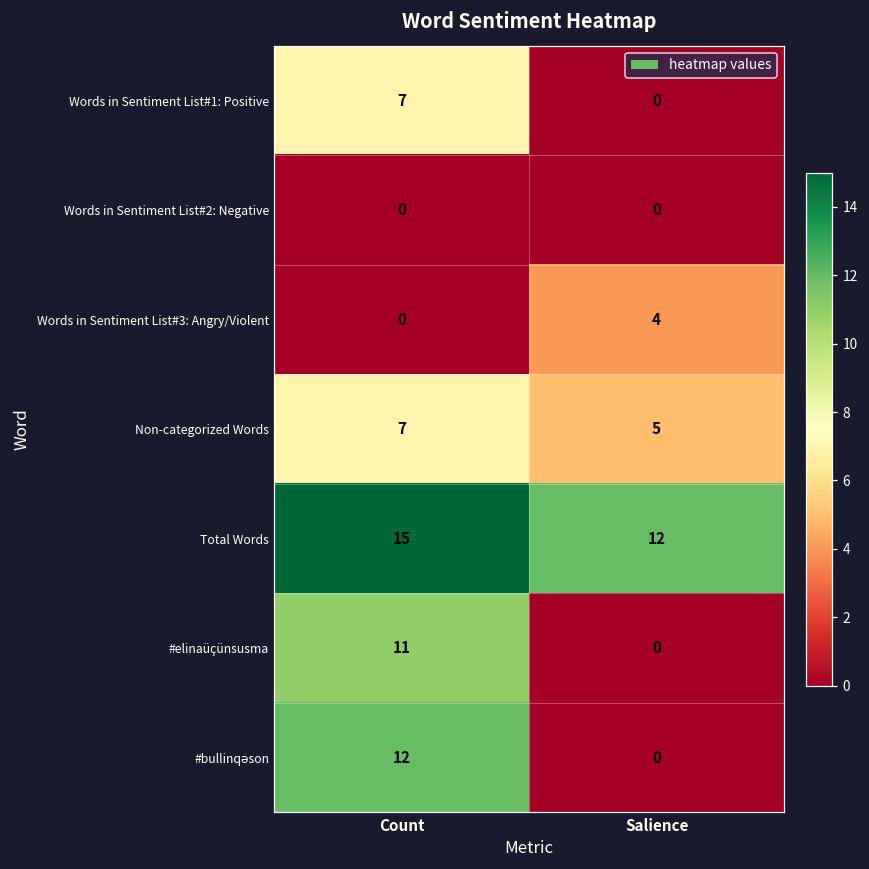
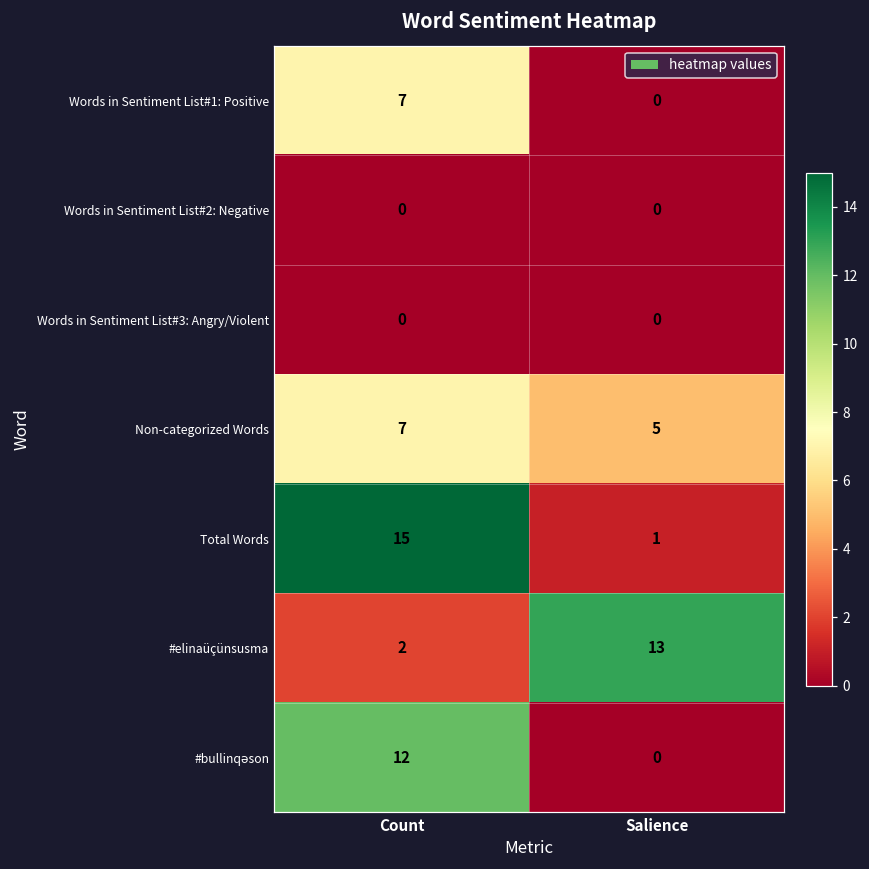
Words in Sentiment List#3: Angry/Violent, Salience: 4 -> 0
Total Words, Salience: 12 -> 1
#elinaüçünsusma, Count: 11 -> 2
#elinaüçünsusma, Salience: 0 -> 13
